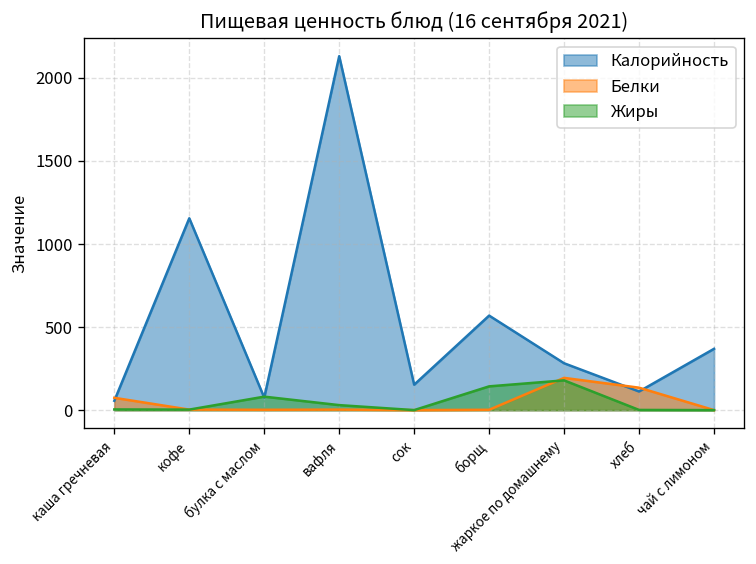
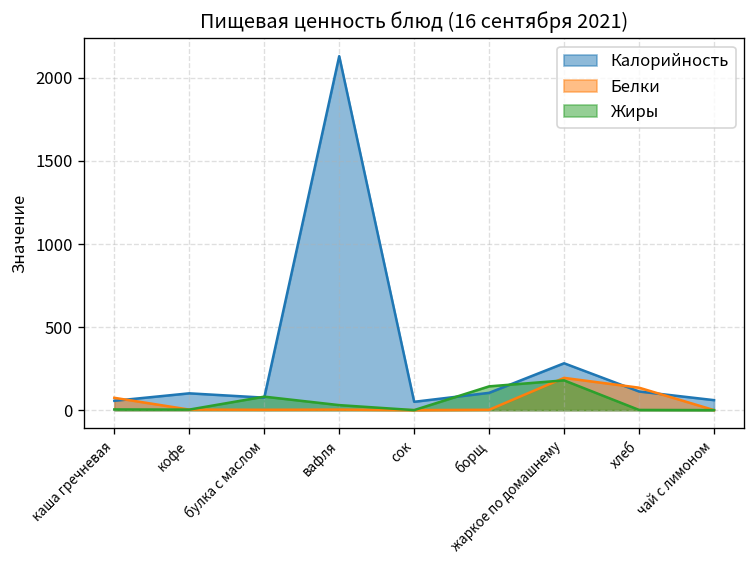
Калорийность, кофе: 1160 -> 100
Калорийность, сок: 150 -> 50
Калорийность, борщ: 570 -> 100
Калорийность, чай с лимоном: 370 -> 60
